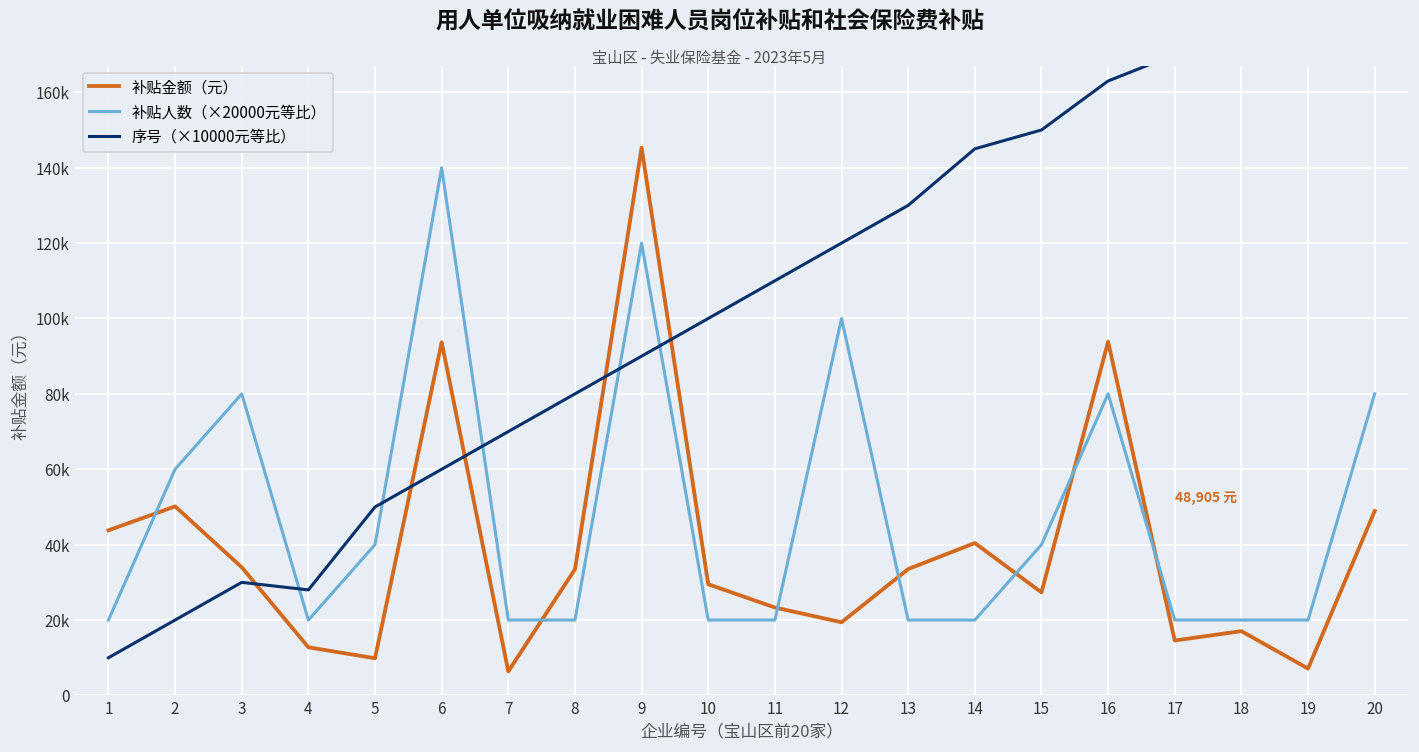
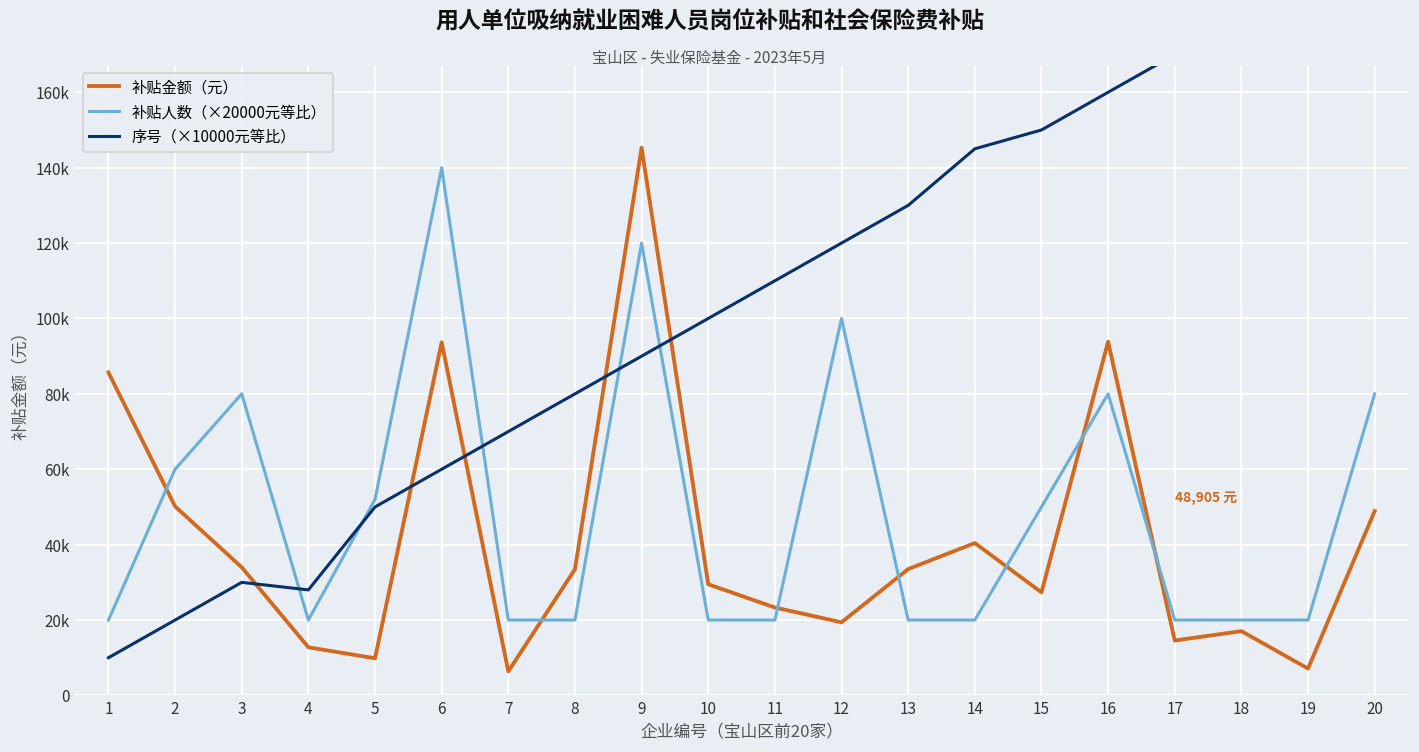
补贴金额（元）, 1: 44000 -> 86000
补贴人数（×20000元等比）, 5: 40000 -> 52000
补贴人数（×20000元等比）, 15: 40000 -> 50000
序号（×10000元等比）, 16: 163000 -> 160000
